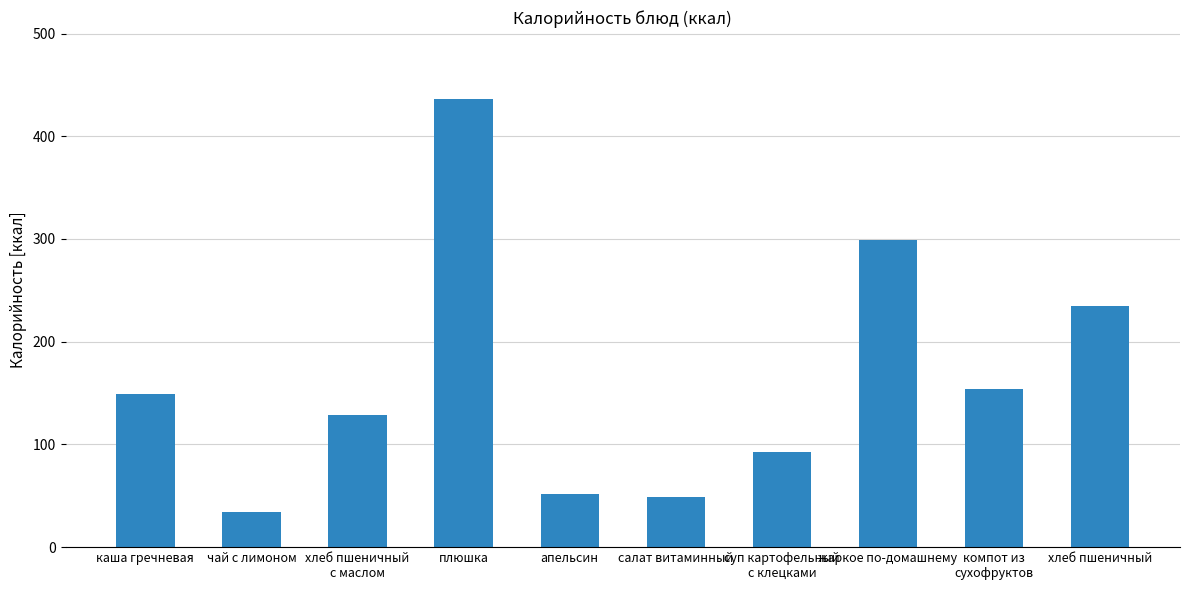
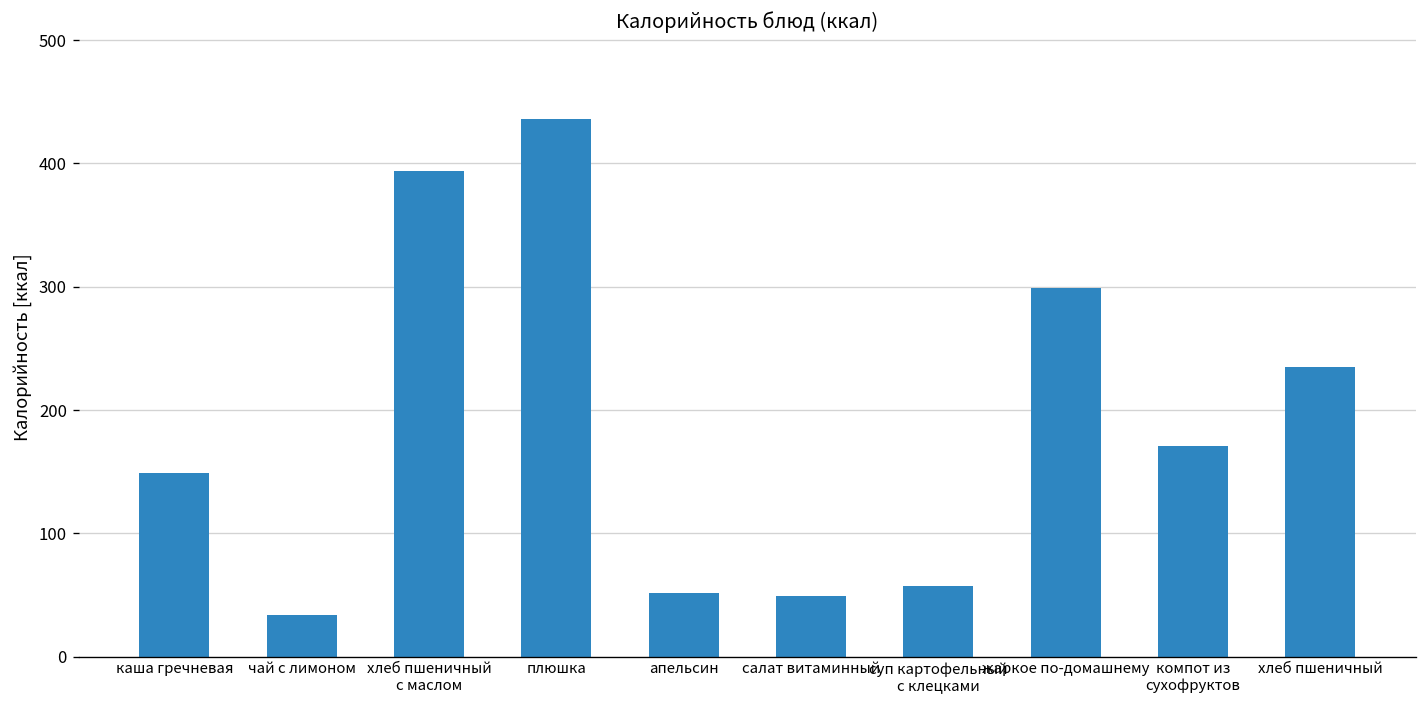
хлеб пшеничный с маслом: 128 -> 394
суп картофельный с клецками: 93 -> 57
компот из сухофруктов: 154 -> 171
